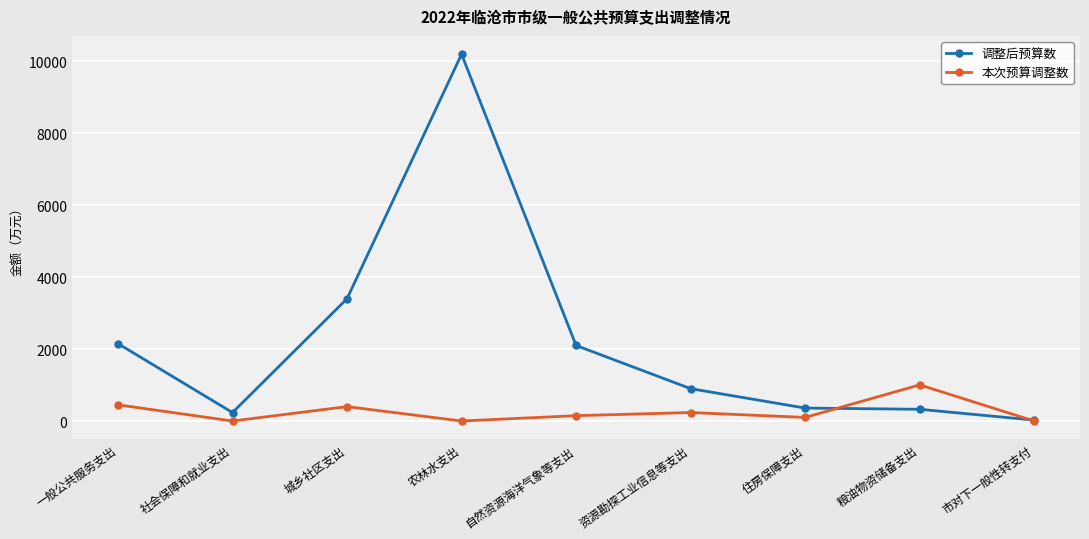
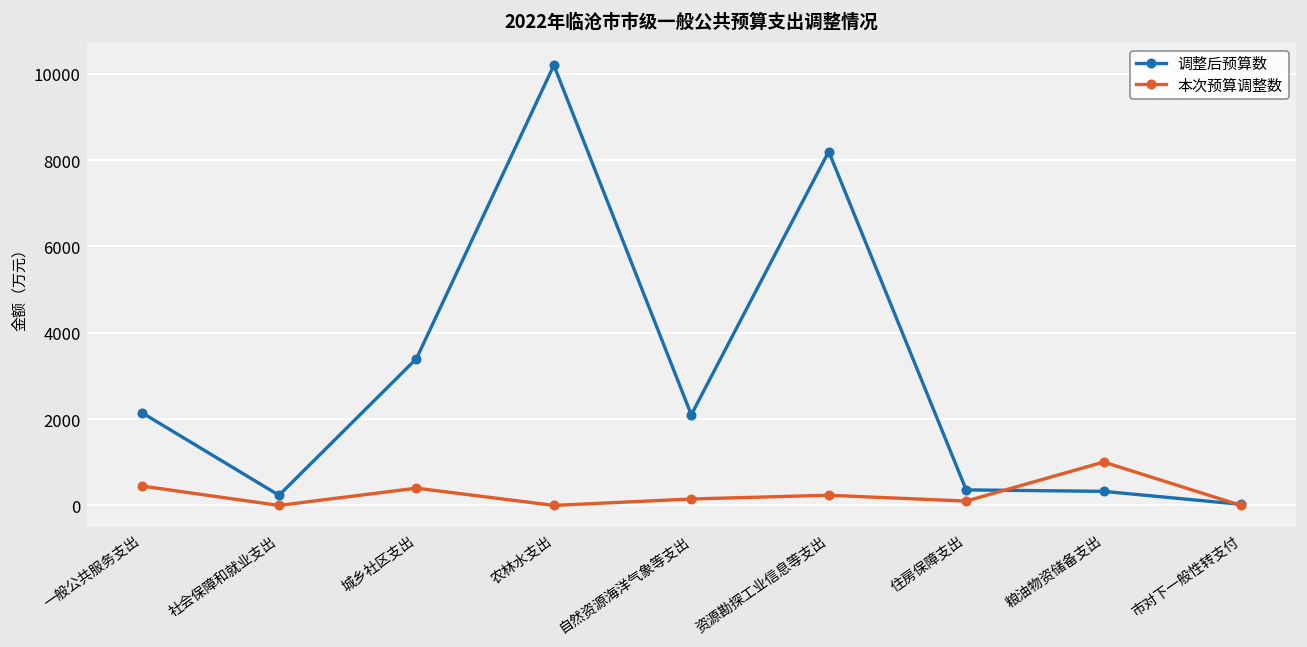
调整后预算数, 资源勘探工业信息等支出: 900 -> 8200
